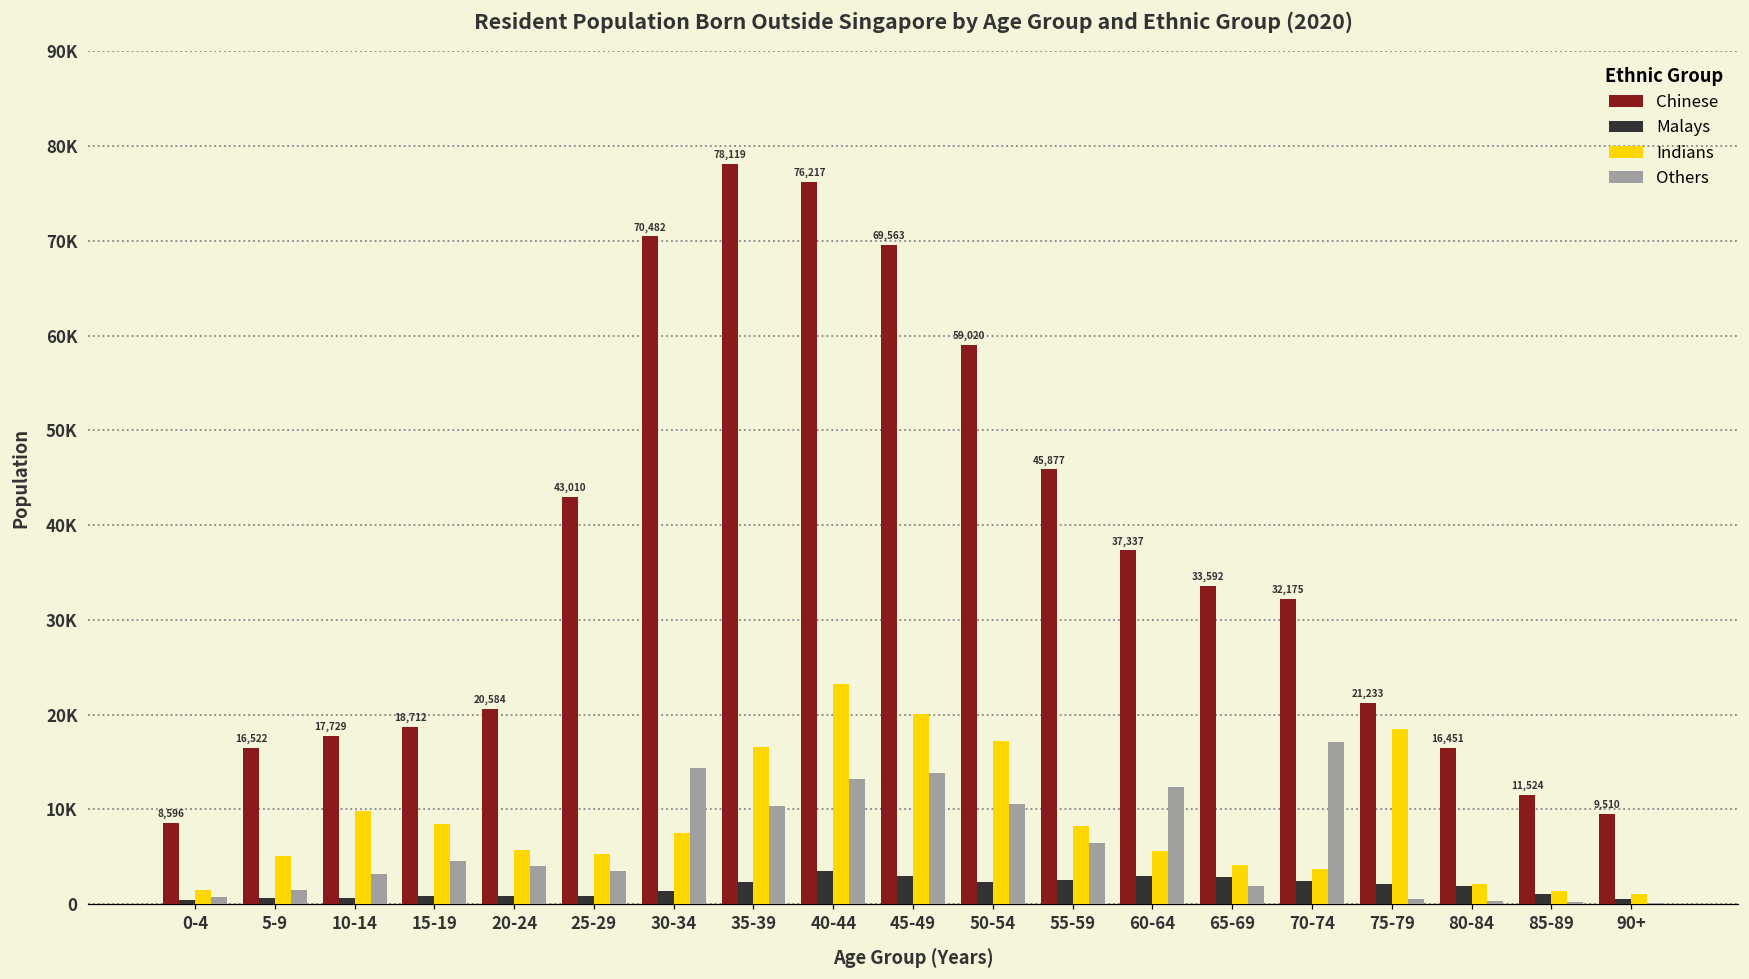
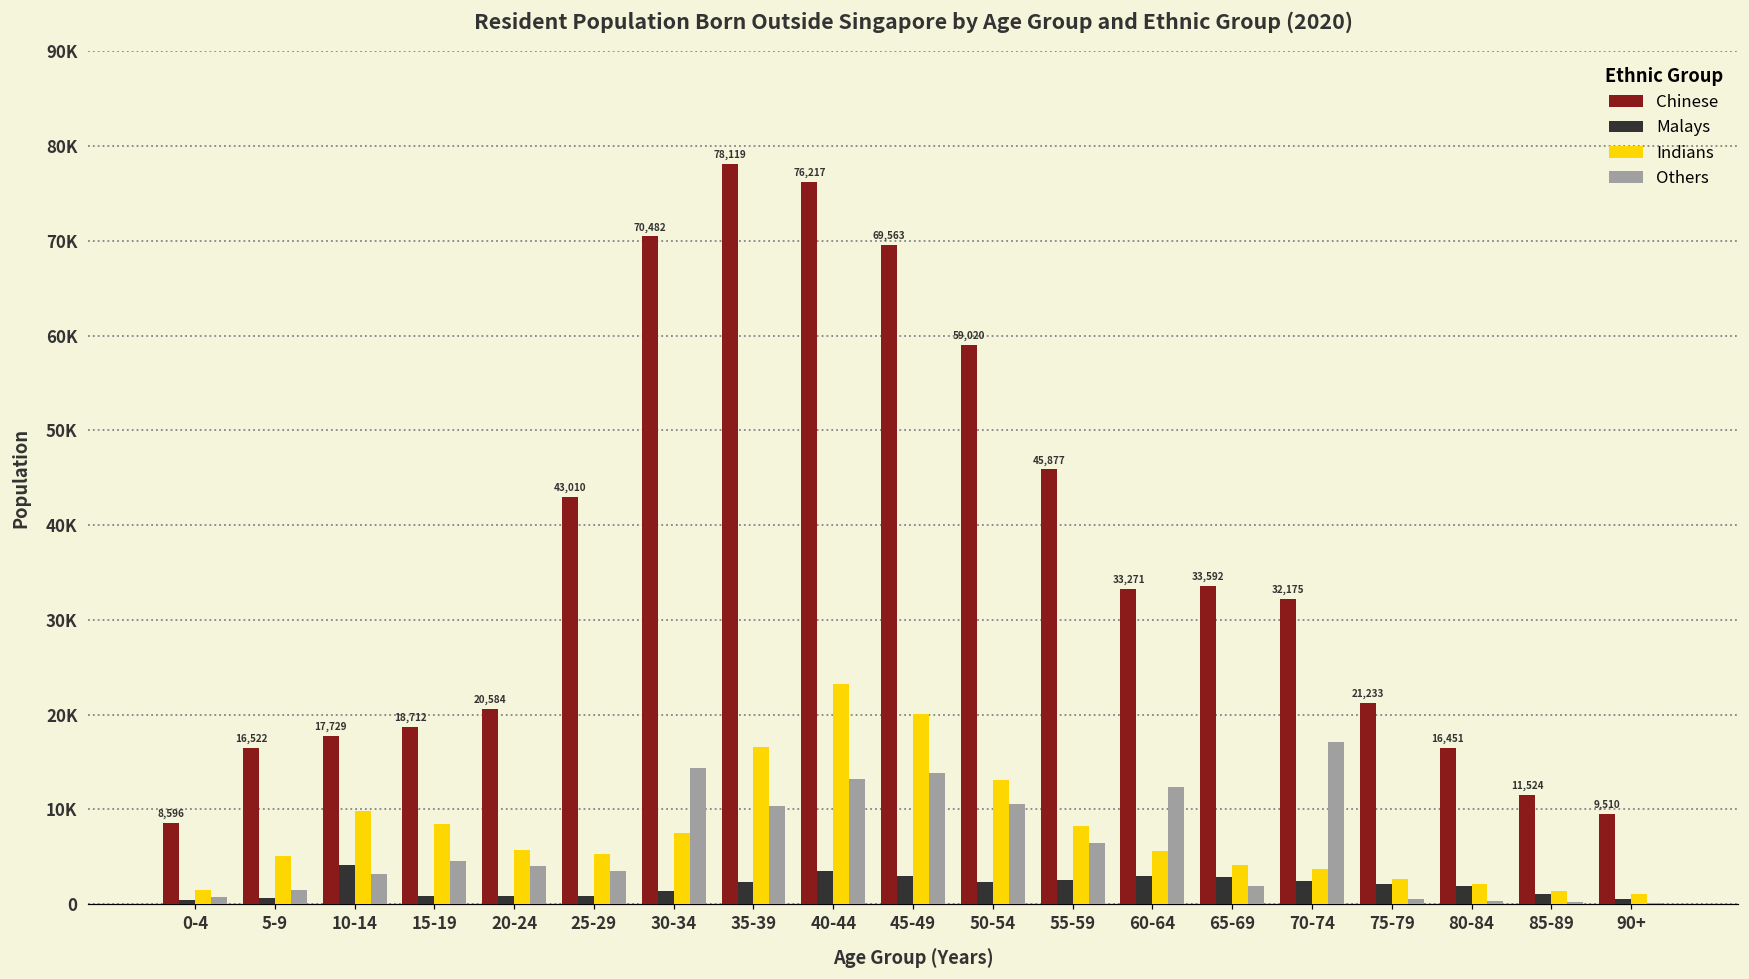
Malays, 10-14: 1000 -> 4000
Indians, 50-54: 17000 -> 13000
Chinese, 60-64: 37,337 -> 33,271
Indians, 75-79: 18000 -> 3000
